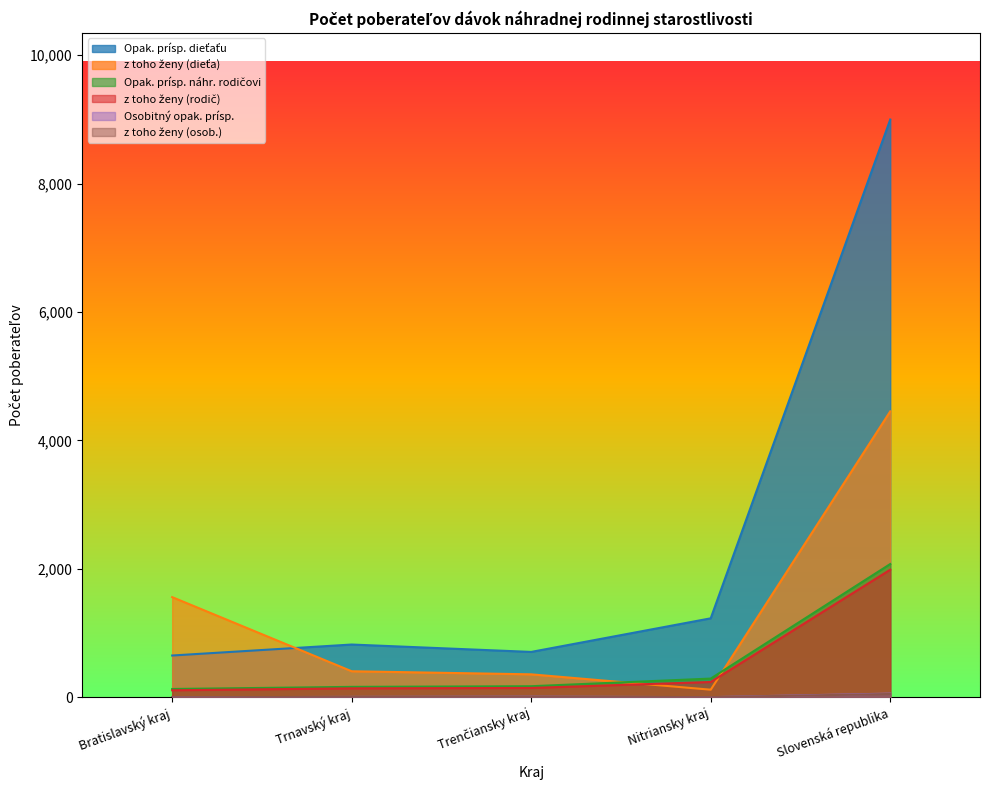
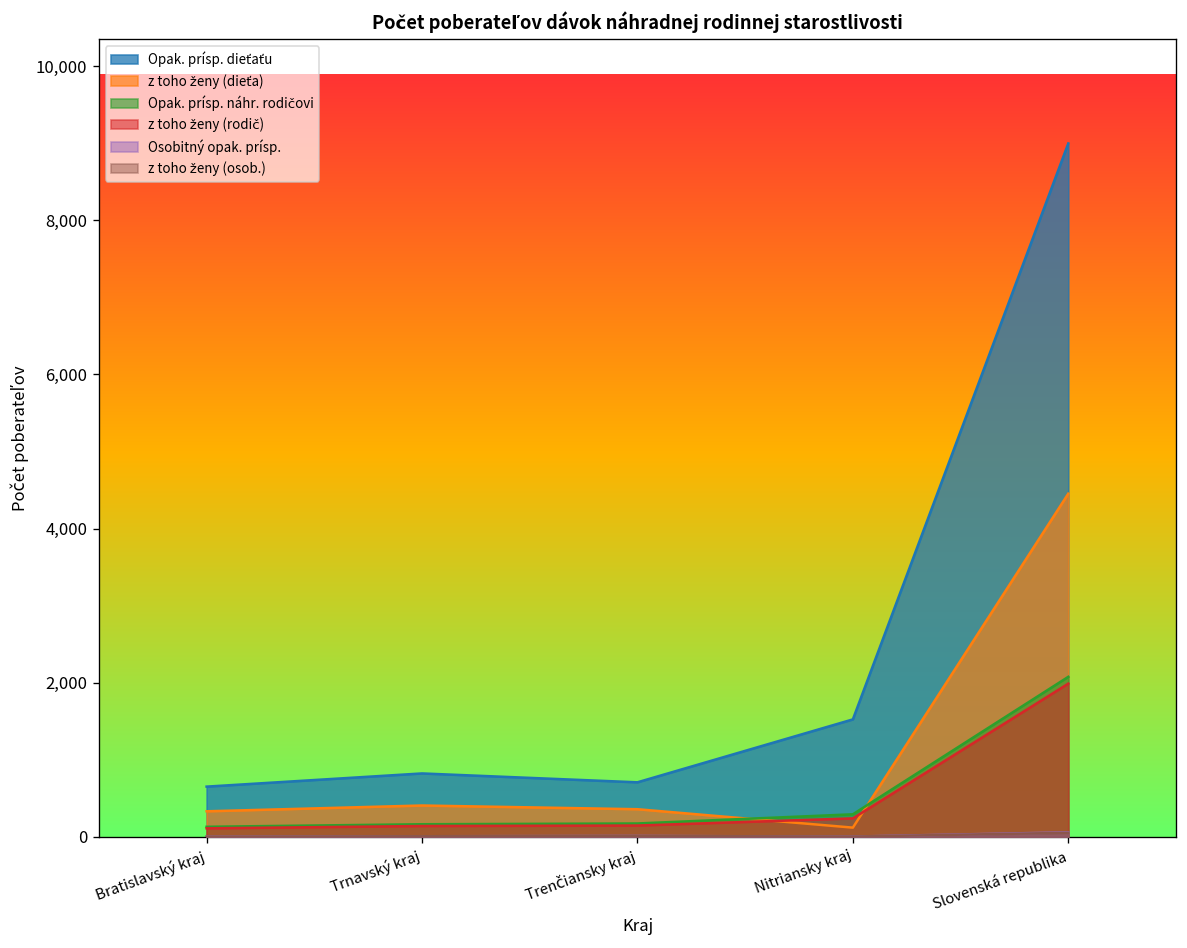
z toho ženy (dieťa), Bratislavský kraj: 1,600 -> 300
Opak. prísp. dieťaťu, Nitriansky kraj: 1,200 -> 1,500
